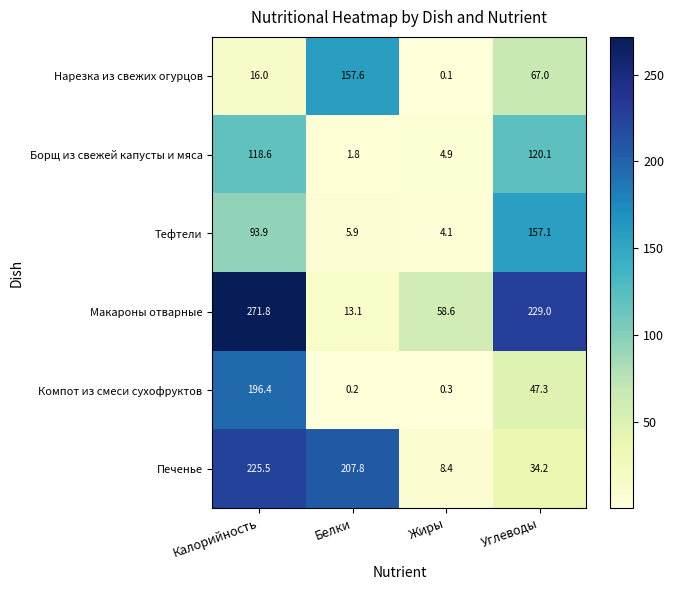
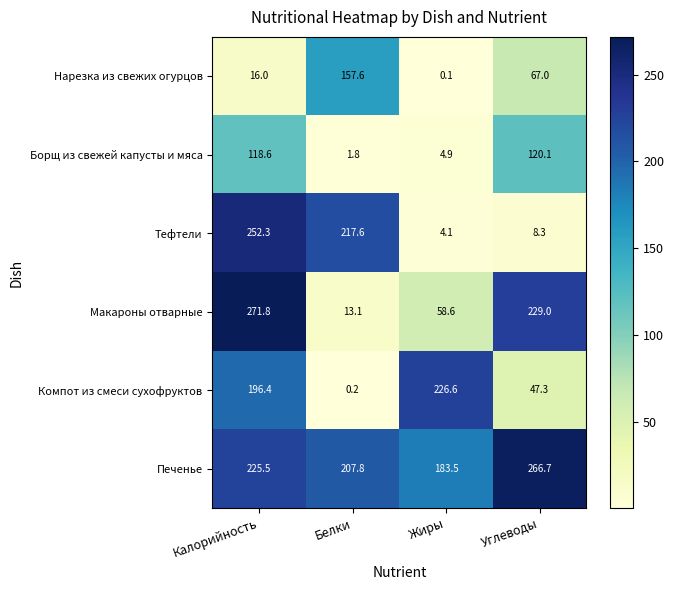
Тефтели, Калорийность: 93.9 -> 252.3
Тефтели, Белки: 5.9 -> 217.6
Тефтели, Углеводы: 157.1 -> 8.3
Компот из смеси сухофруктов, Жиры: 0.3 -> 226.6
Печенье, Жиры: 8.4 -> 183.5
Печенье, Углеводы: 34.2 -> 266.7
